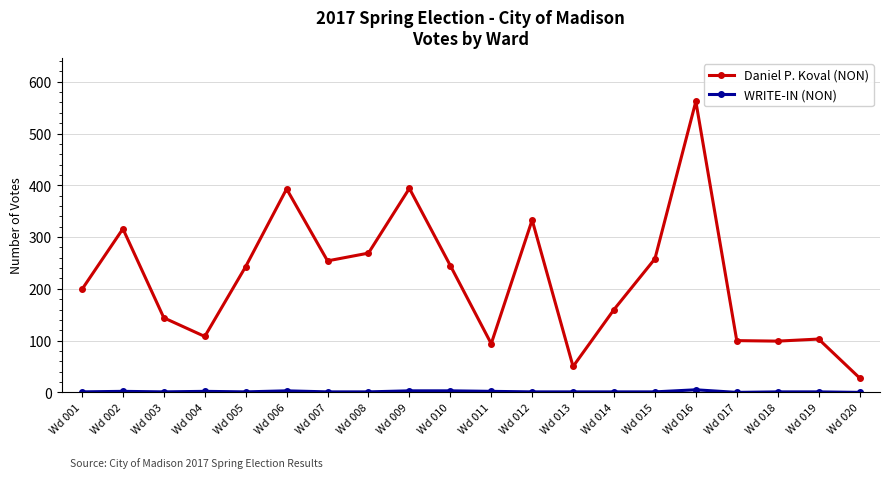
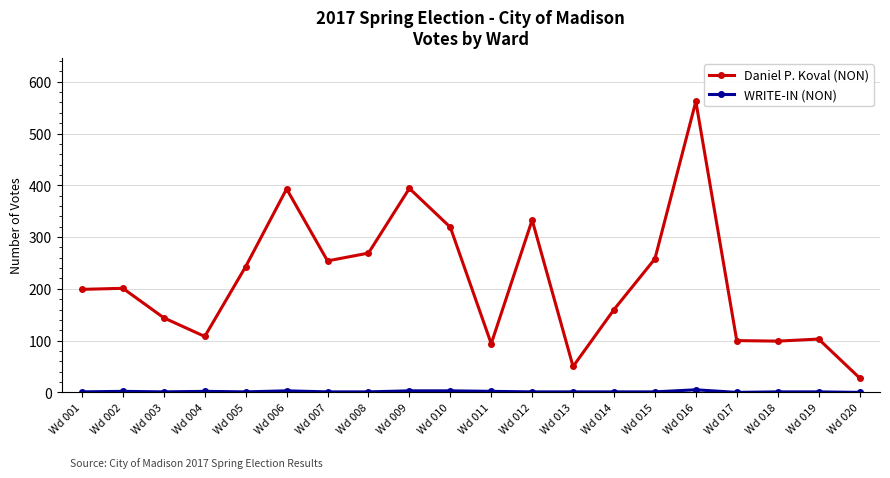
Daniel P. Koval (NON), Wd 002: 320 -> 200
Daniel P. Koval (NON), Wd 010: 250 -> 320
